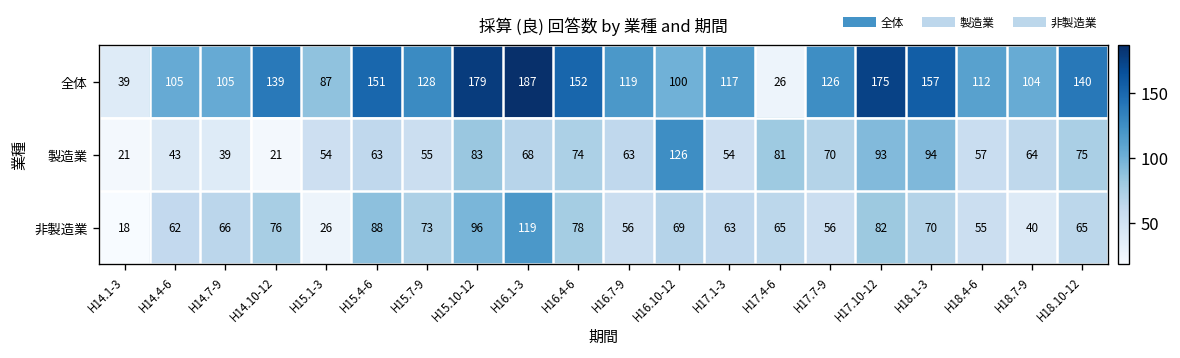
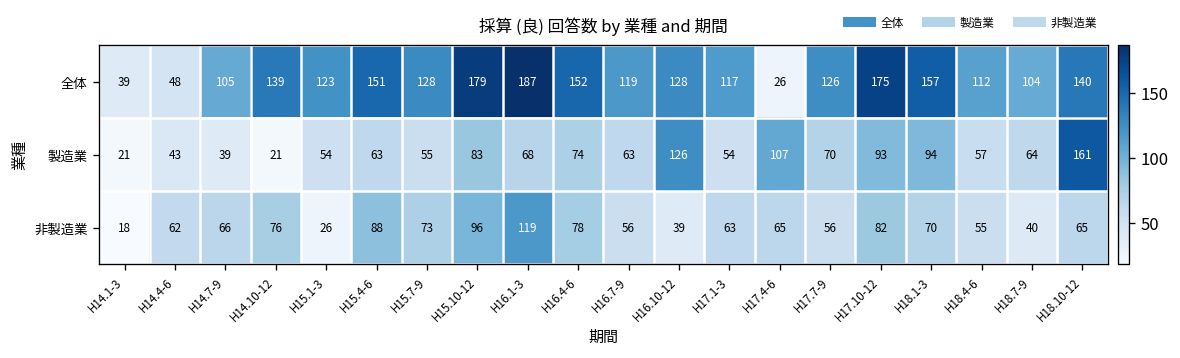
全体, H14.4-6: 105 -> 48
全体, H15.1-3: 87 -> 123
全体, H16.10-12: 100 -> 128
製造業, H17.4-6: 81 -> 107
製造業, H18.10-12: 75 -> 161
非製造業, H16.10-12: 69 -> 39
